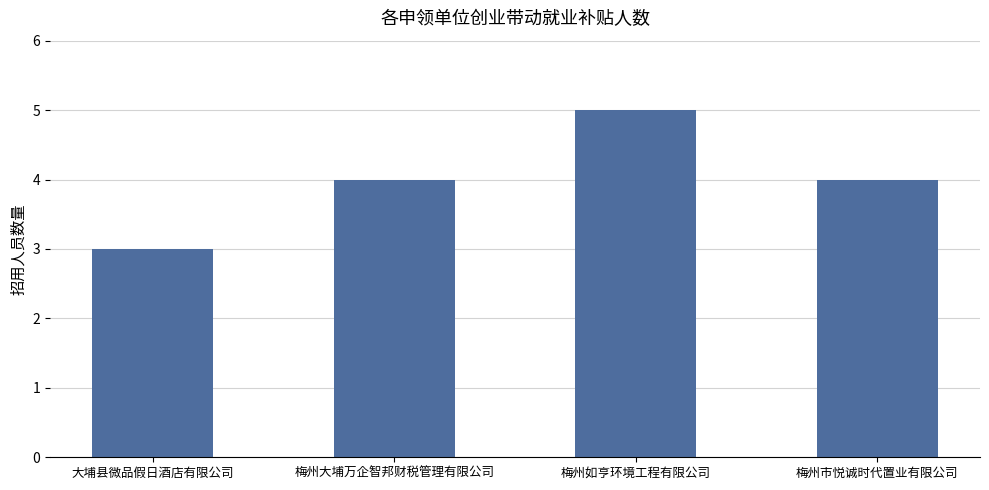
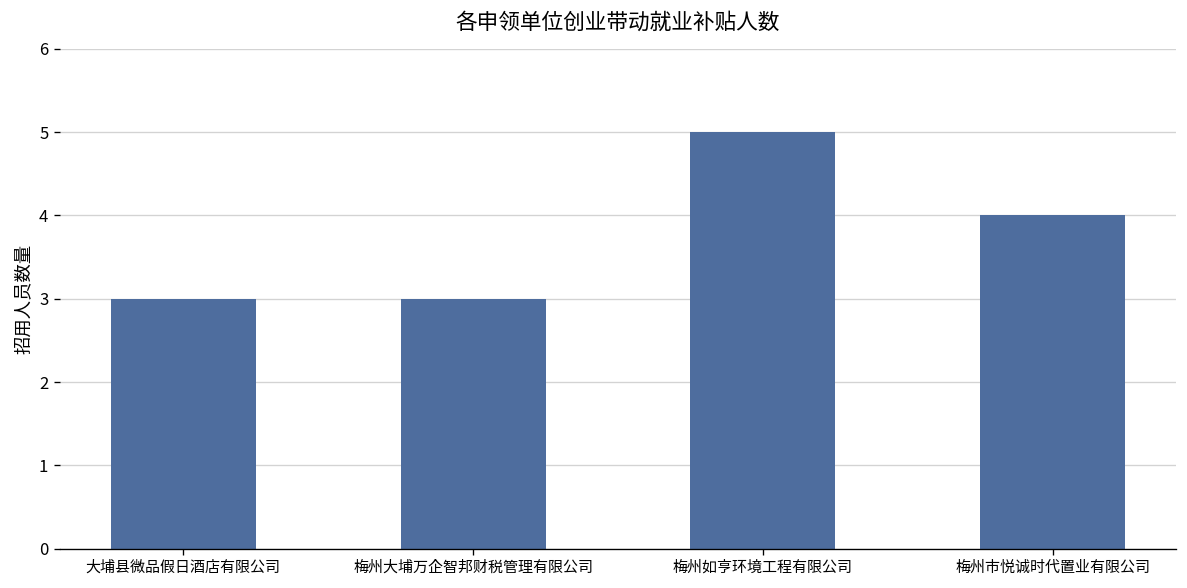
梅州大埔万企智邦财税管理有限公司: 4 -> 3
